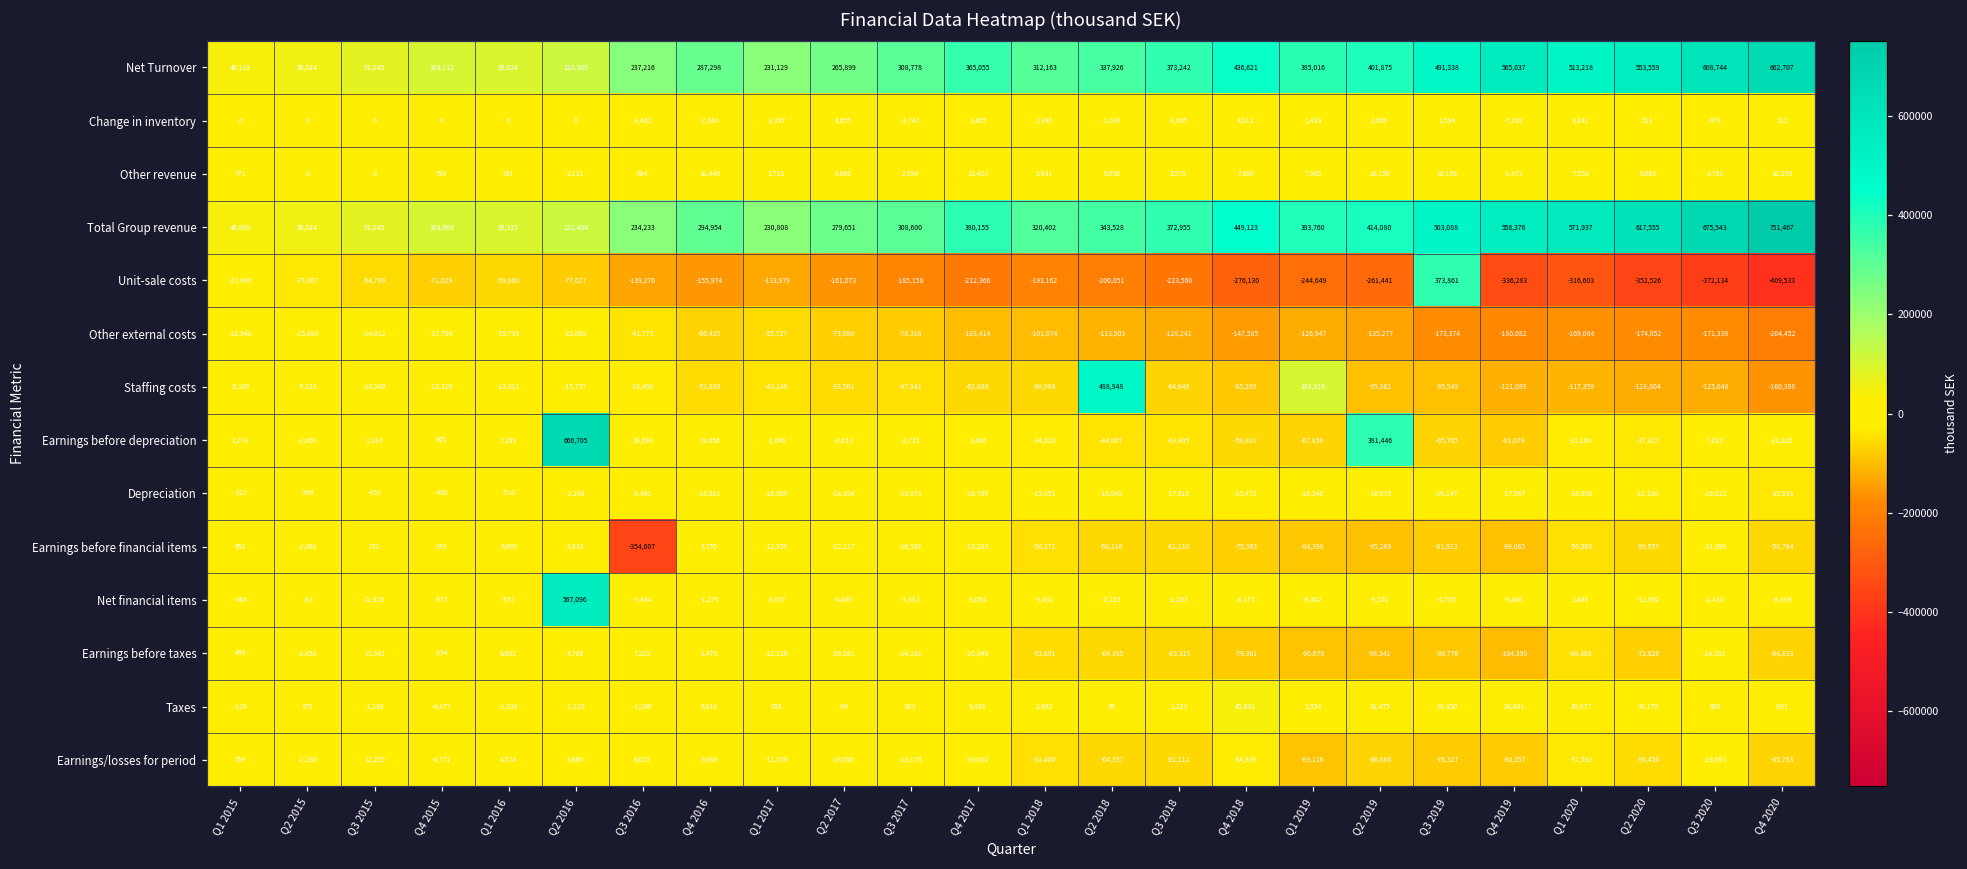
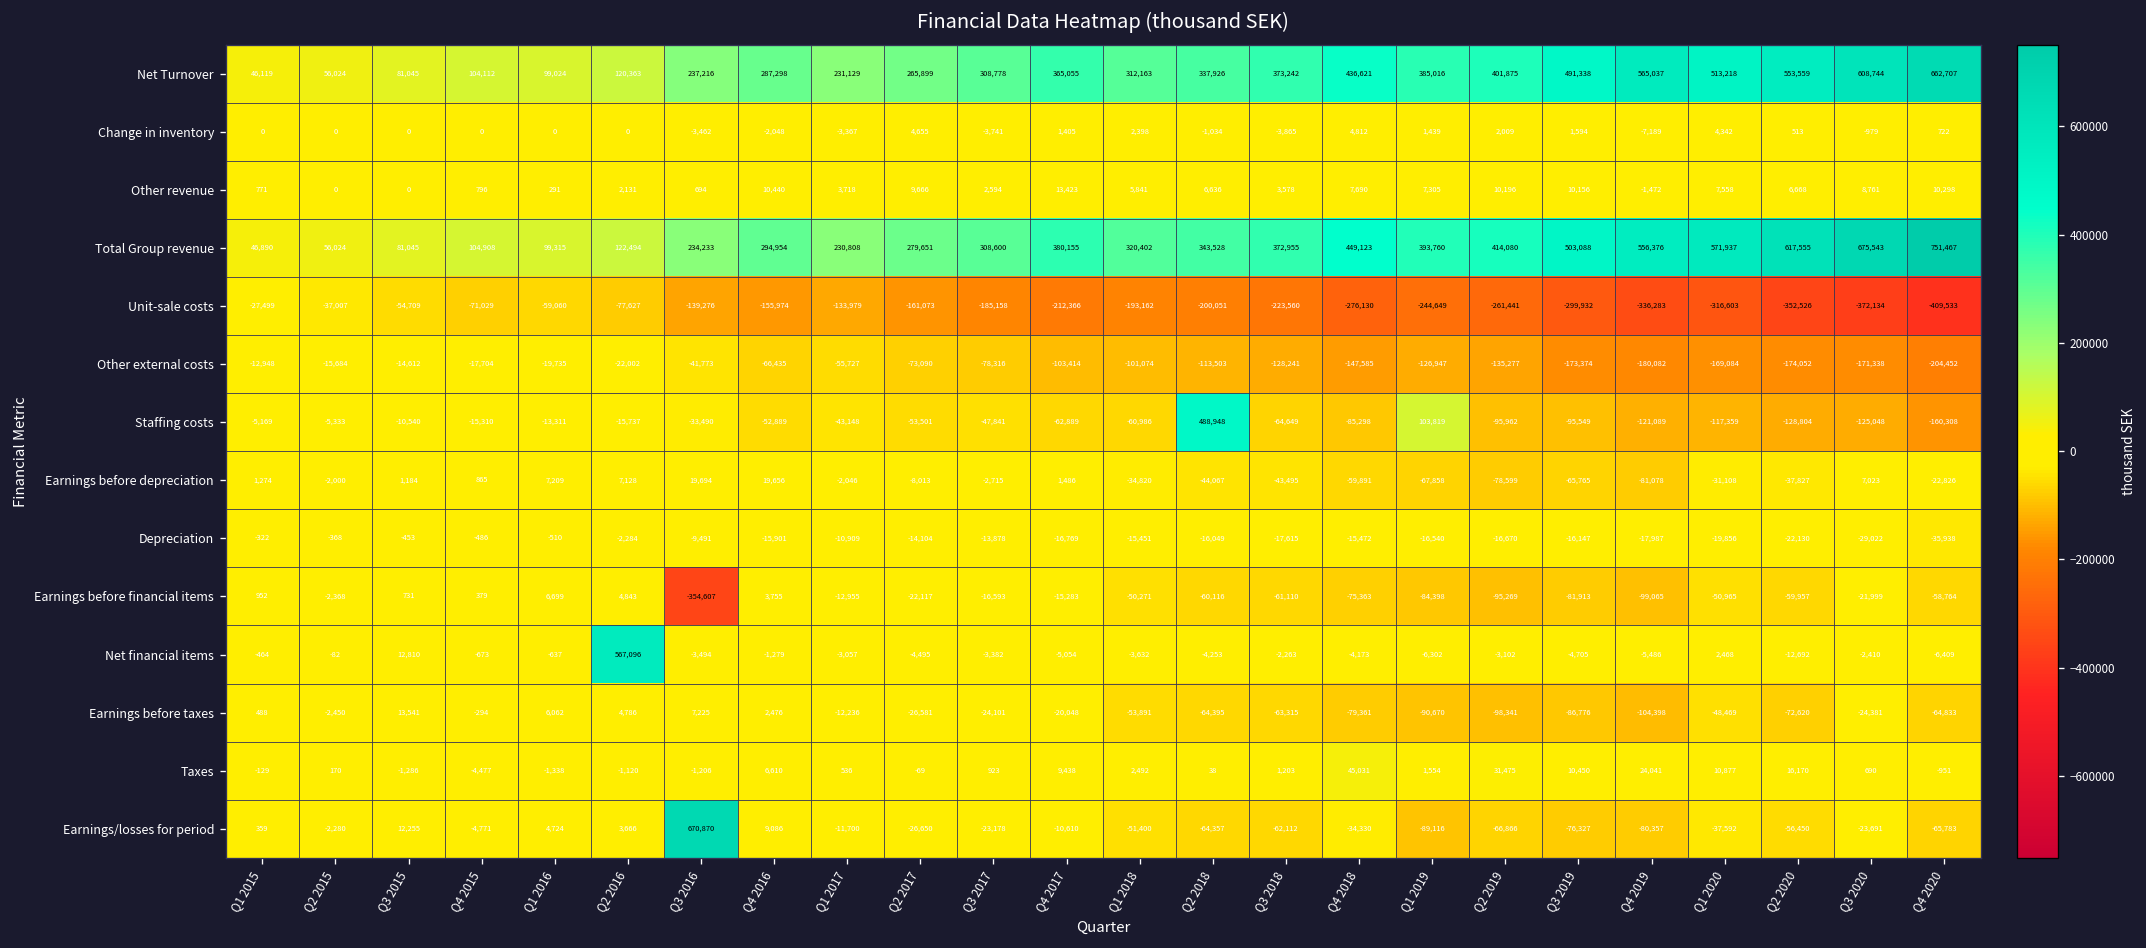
Unit-sale costs, Q3 2019: 373,861 -> -299,932
Earnings before depreciation, Q2 2016: 666,705 -> 7,128
Earnings before depreciation, Q2 2019: 381,446 -> -78,599
Earnings/losses for period, Q3 2016: 6,019 -> 670,870
